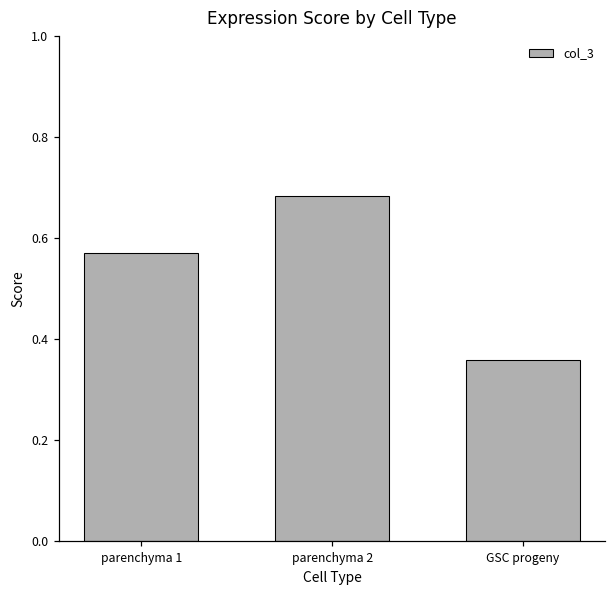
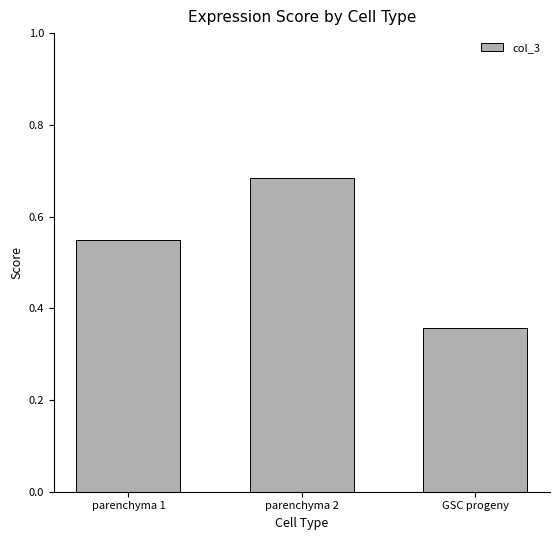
parenchyma 1: 0.57 -> 0.55
